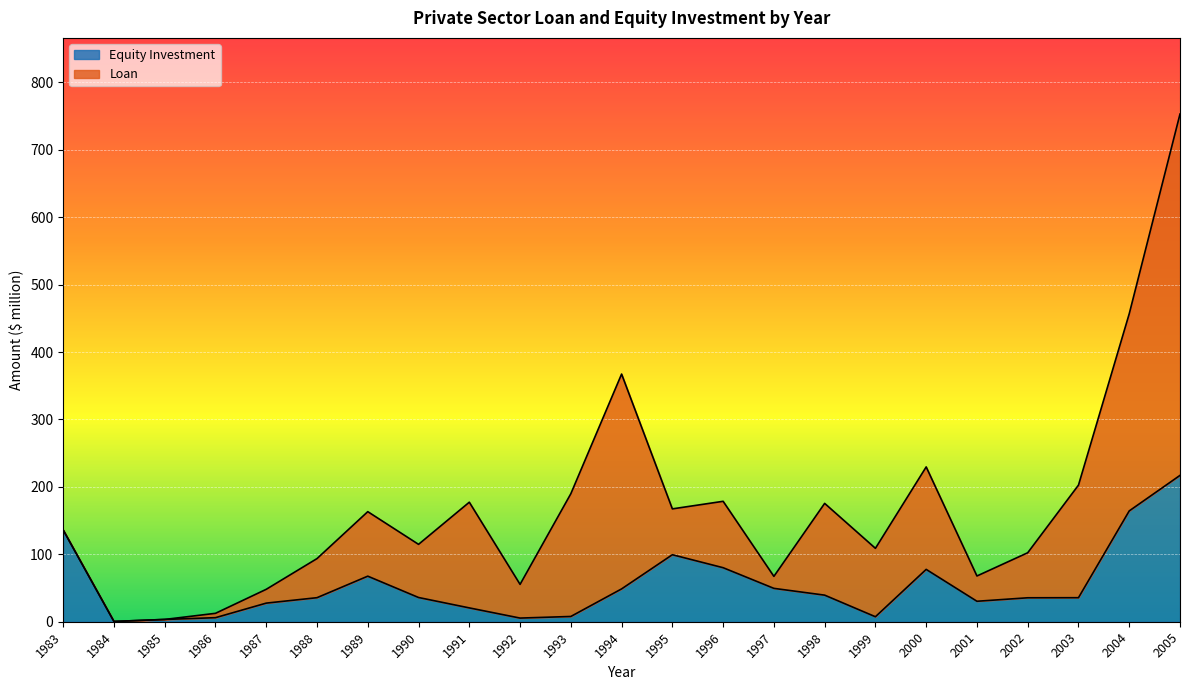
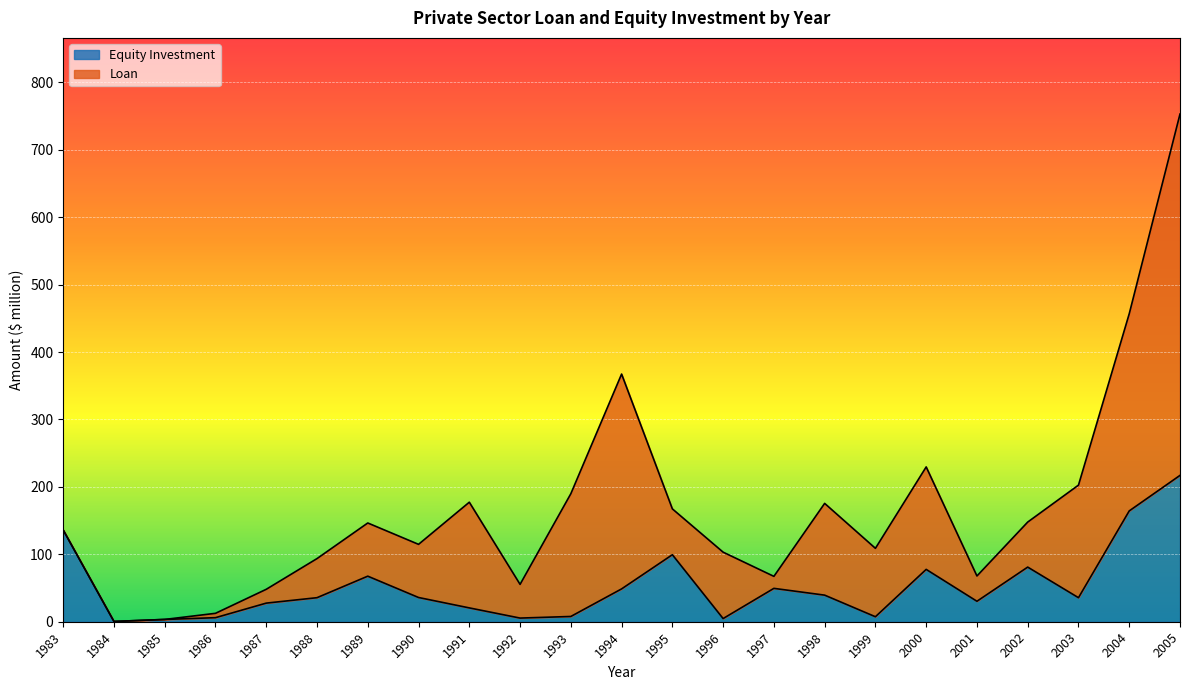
Loan, 1989: 100 -> 80
Equity Investment, 1996: 80 -> 0
Equity Investment, 2002: 40 -> 80
